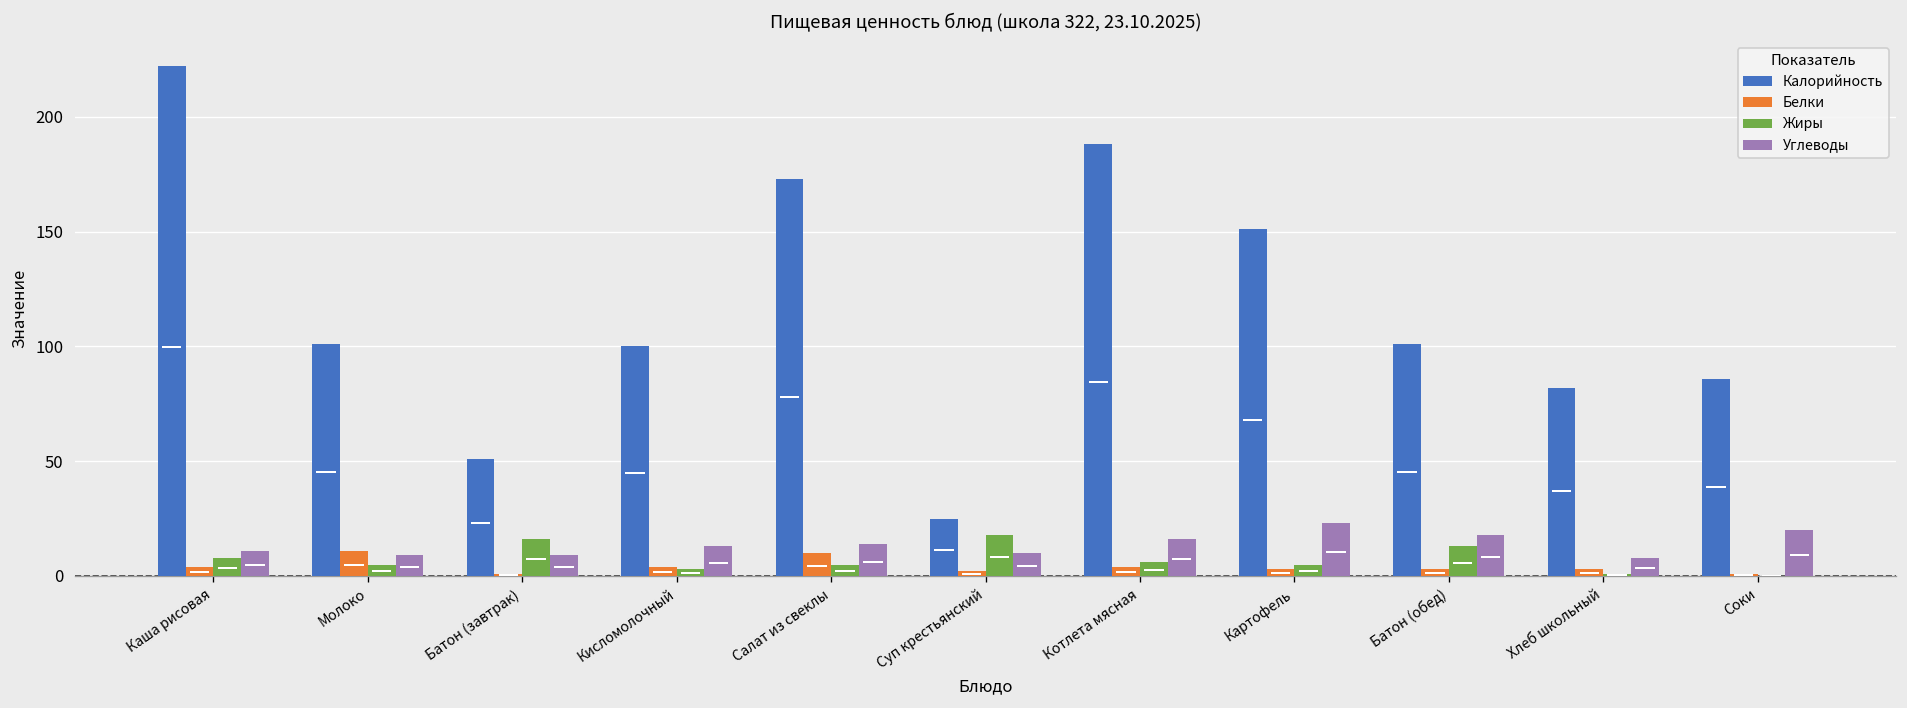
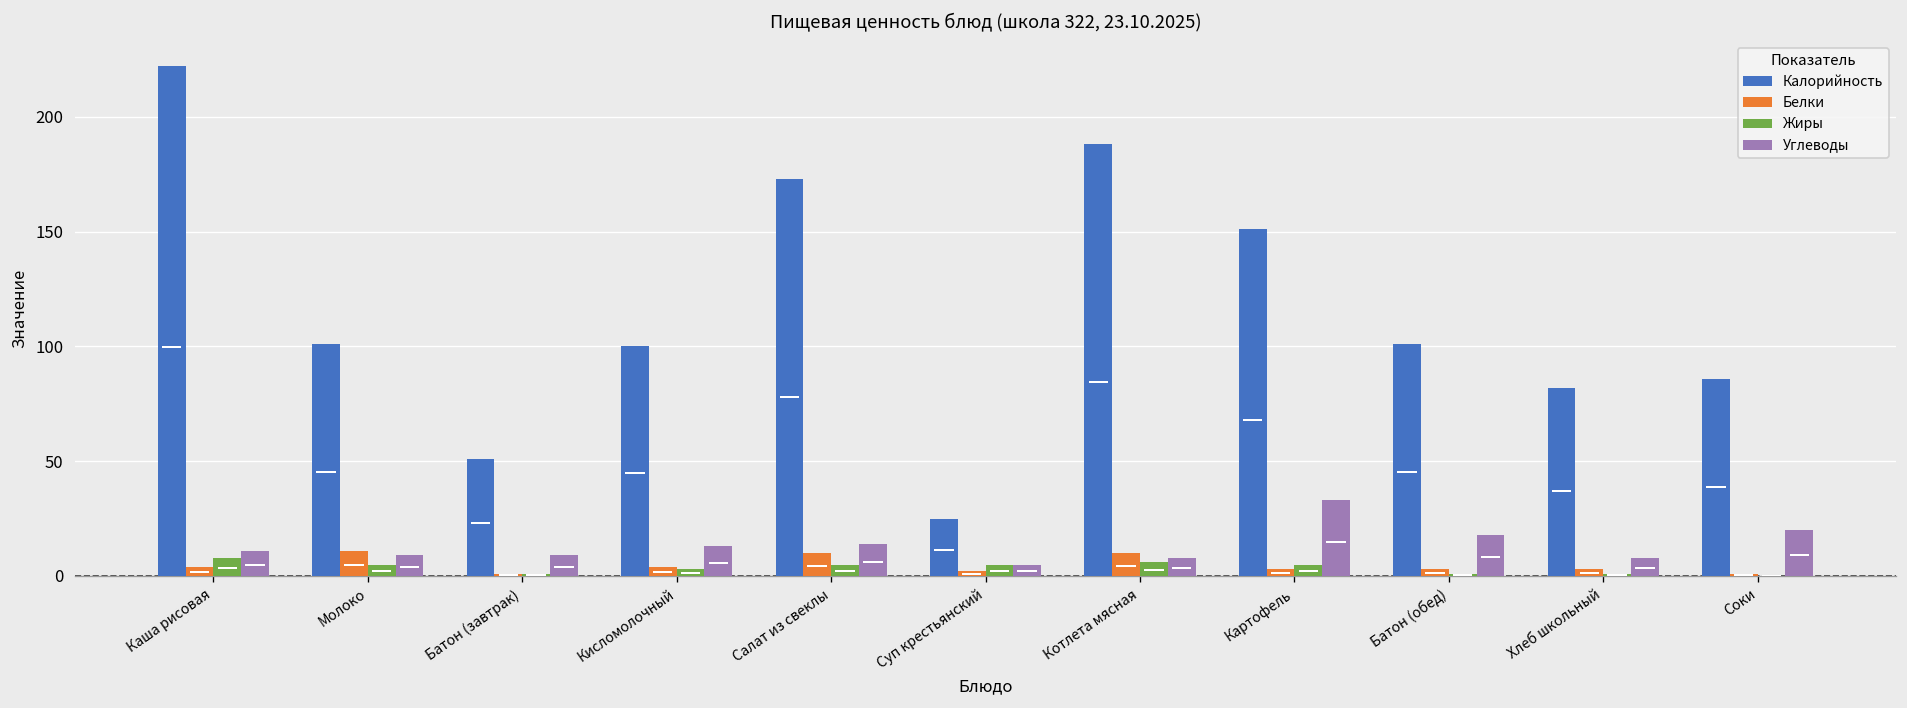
Жиры, Батон (завтрак): 16 -> 1
Жиры, Суп крестьянский: 18 -> 5
Углеводы, Суп крестьянский: 10 -> 5
Белки, Котлета мясная: 4 -> 10
Углеводы, Котлета мясная: 16 -> 8
Углеводы, Картофель: 23 -> 33
Жиры, Батон (обед): 13 -> 1
